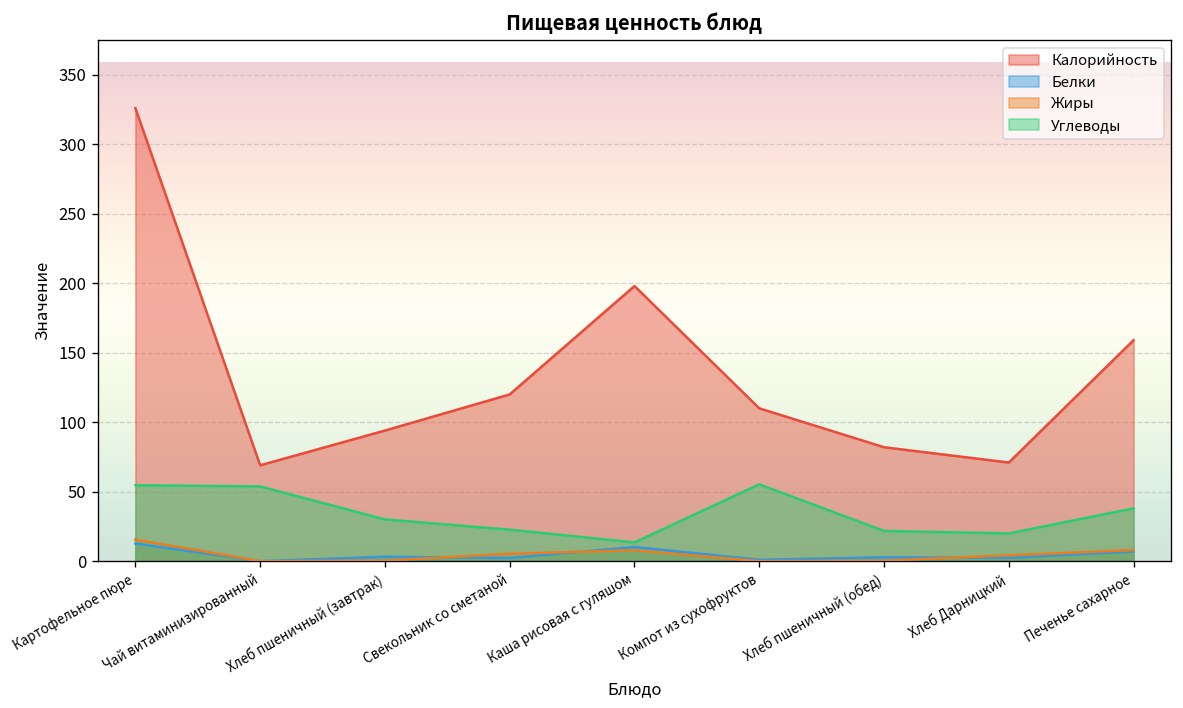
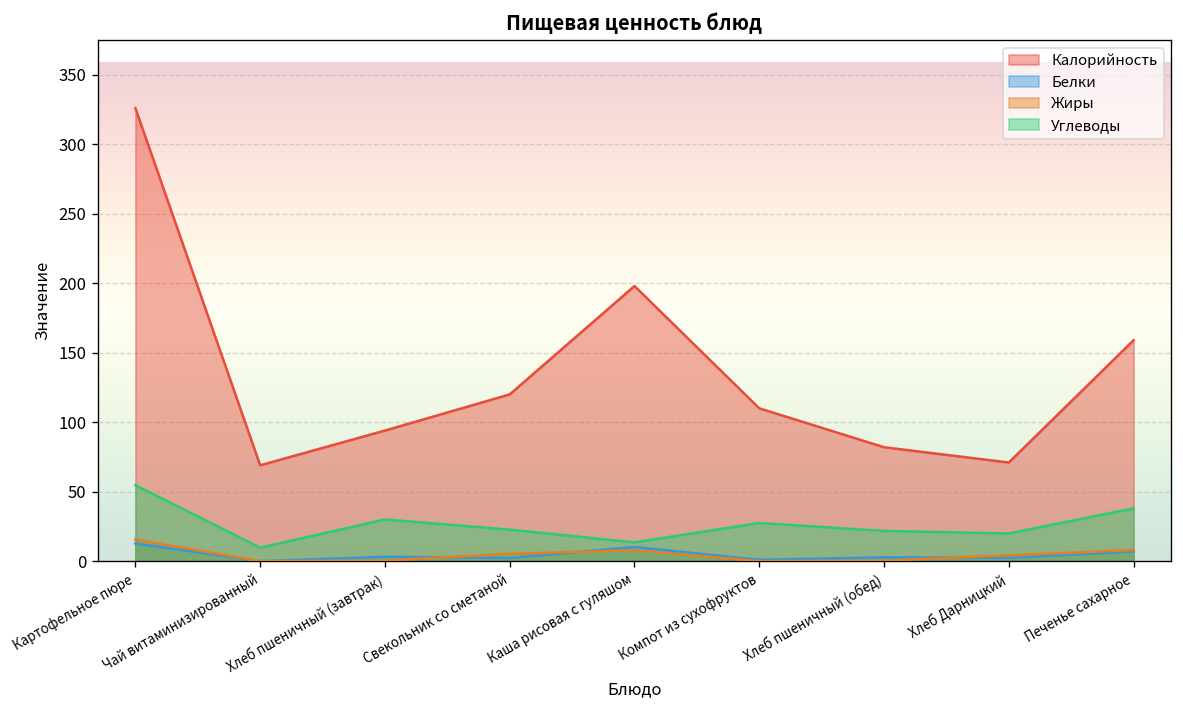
Углеводы, Чай витаминизированный: 54 -> 10
Углеводы, Компот из сухофруктов: 55 -> 28
